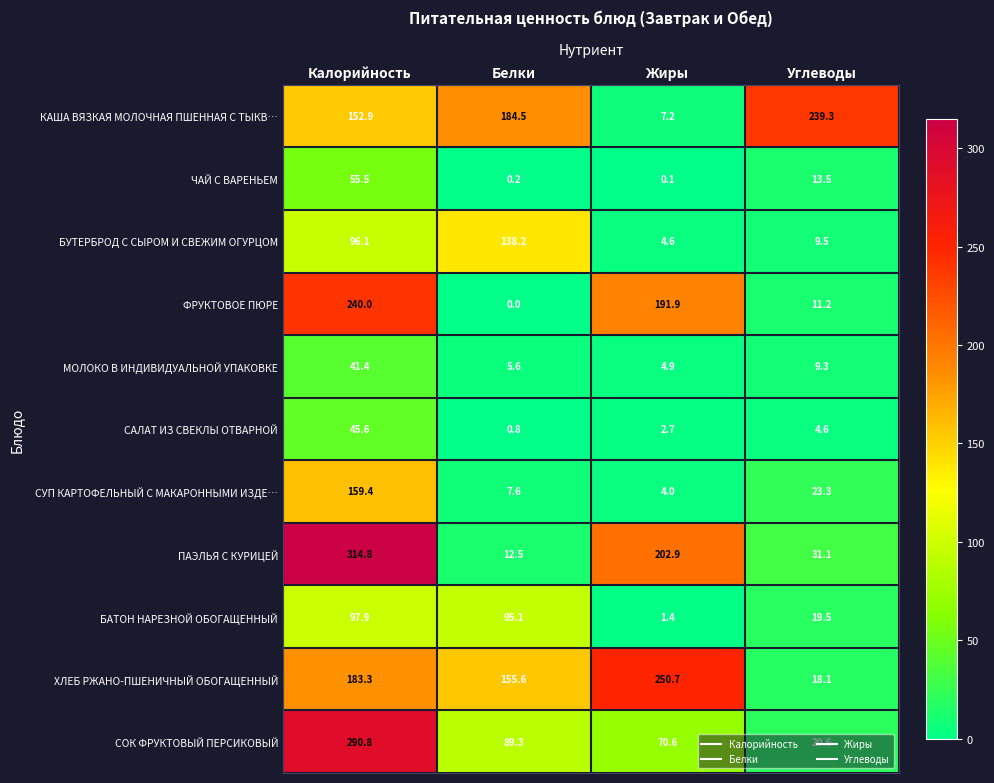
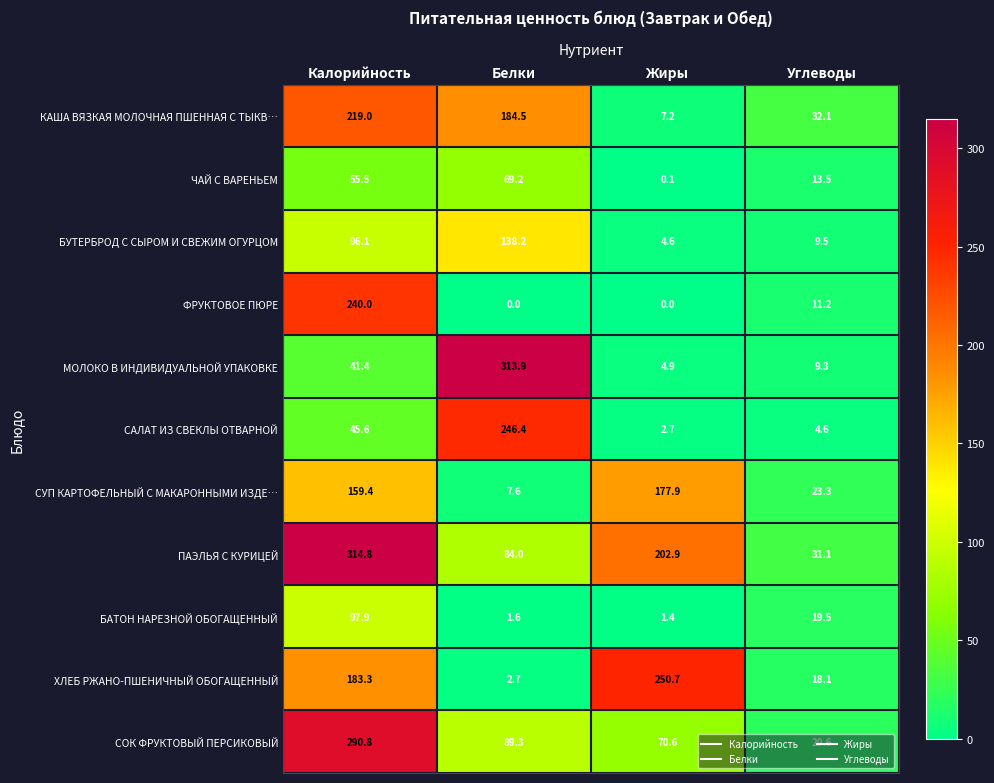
КАША ВЯЗКАЯ МОЛОЧНАЯ ПШЕННАЯ С ТЫКВ…, Калорийность: 152.9 -> 219.0
КАША ВЯЗКАЯ МОЛОЧНАЯ ПШЕННАЯ С ТЫКВ…, Углеводы: 239.3 -> 32.1
ЧАЙ С ВАРЕНЬЕМ, Белки: 0.2 -> 69.2
ФРУКТОВОЕ ПЮРЕ, Жиры: 191.9 -> 0.0
МОЛОКО В ИНДИВИДУАЛЬНОЙ УПАКОВКЕ, Белки: 5.6 -> 313.9
САЛАТ ИЗ СВЕКЛЫ ОТВАРНОЙ, Белки: 0.8 -> 246.4
СУП КАРТОФЕЛЬНЫЙ С МАКАРОННЫМИ ИЗДЕ…, Жиры: 4.0 -> 177.9
ПАЭЛЬЯ С КУРИЦЕЙ, Белки: 12.5 -> 84.0
БАТОН НАРЕЗНОЙ ОБОГАЩЕННЫЙ, Белки: 95.1 -> 1.6
ХЛЕБ РЖАНО-ПШЕНИЧНЫЙ ОБОГАЩЕННЫЙ, Белки: 155.6 -> 2.7
